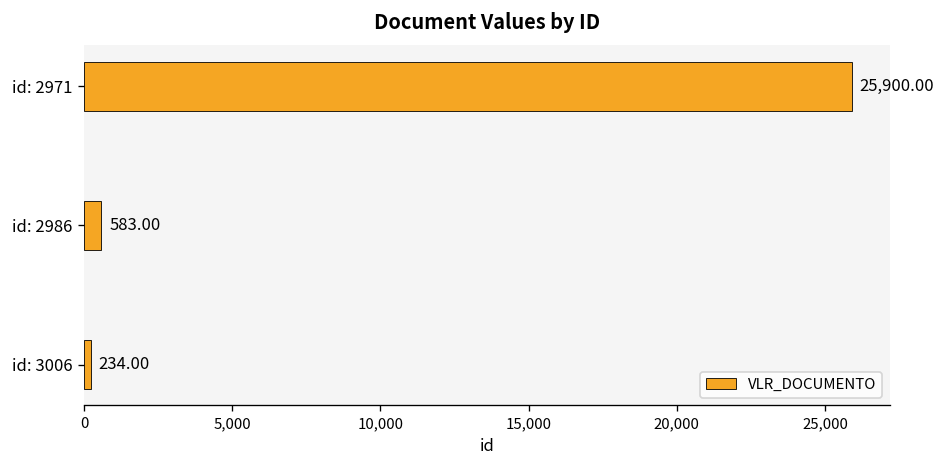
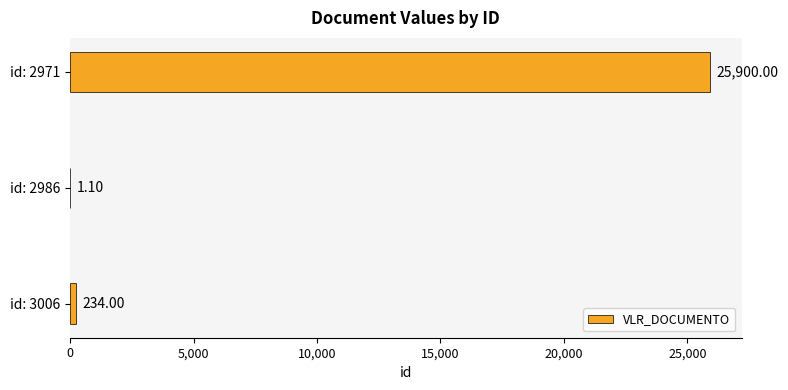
id: 2986: 583.00 -> 1.10
